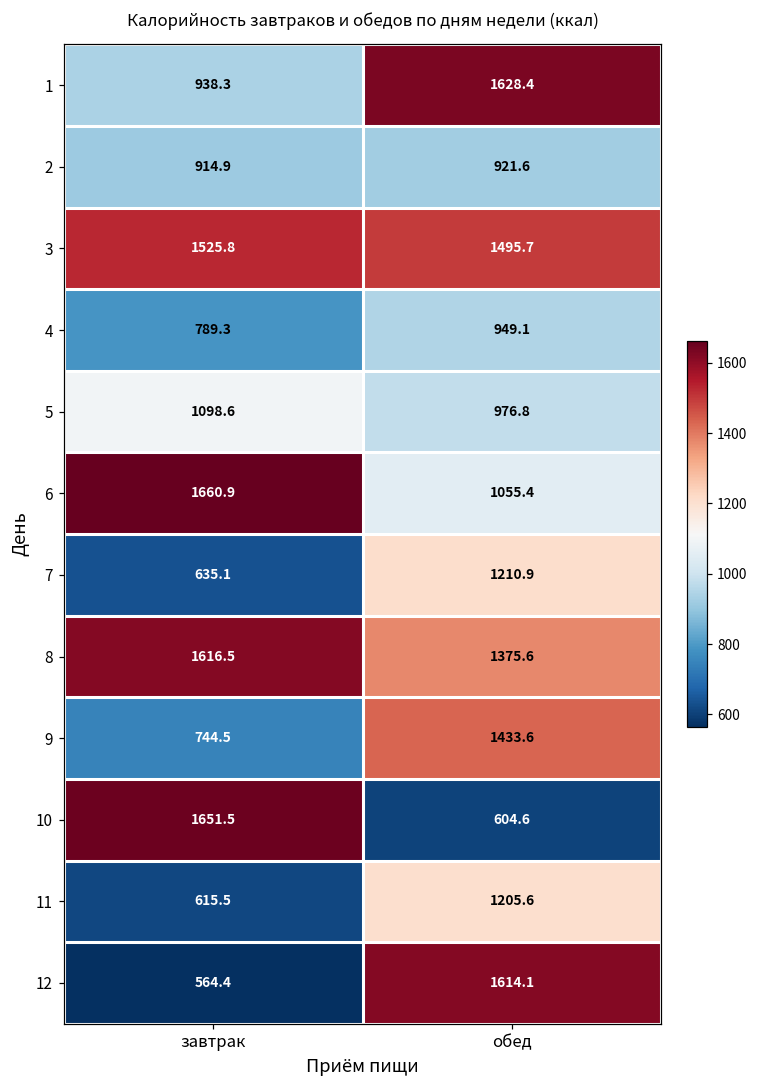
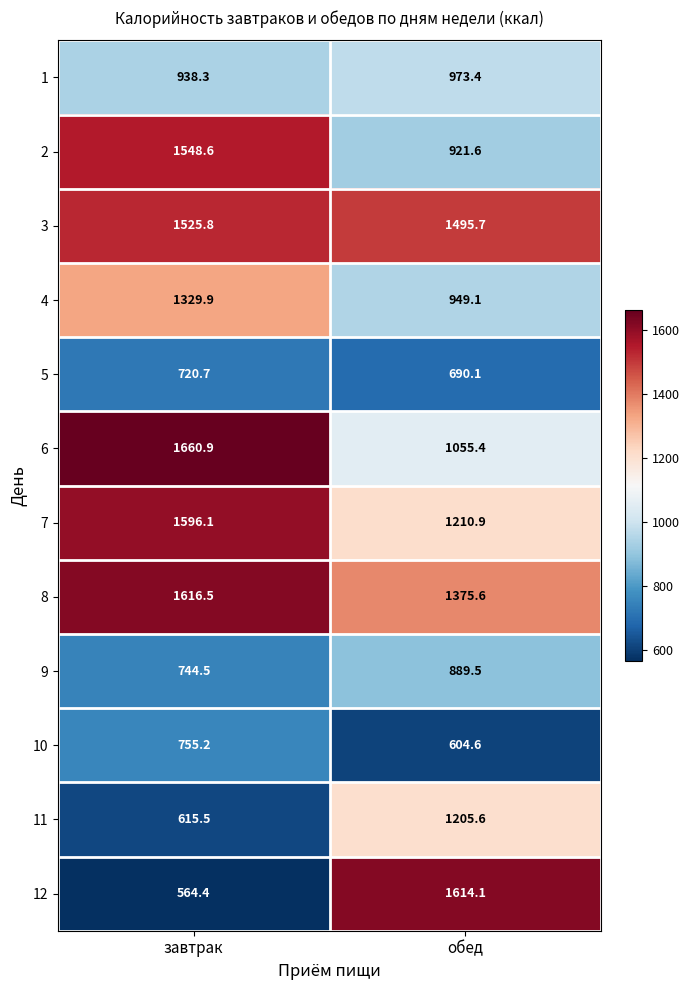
1, обед: 1628.4 -> 973.4
2, завтрак: 914.9 -> 1548.6
4, завтрак: 789.3 -> 1329.9
5, завтрак: 1098.6 -> 720.7
5, обед: 976.8 -> 690.1
7, завтрак: 635.1 -> 1596.1
9, обед: 1433.6 -> 889.5
10, завтрак: 1651.5 -> 755.2
